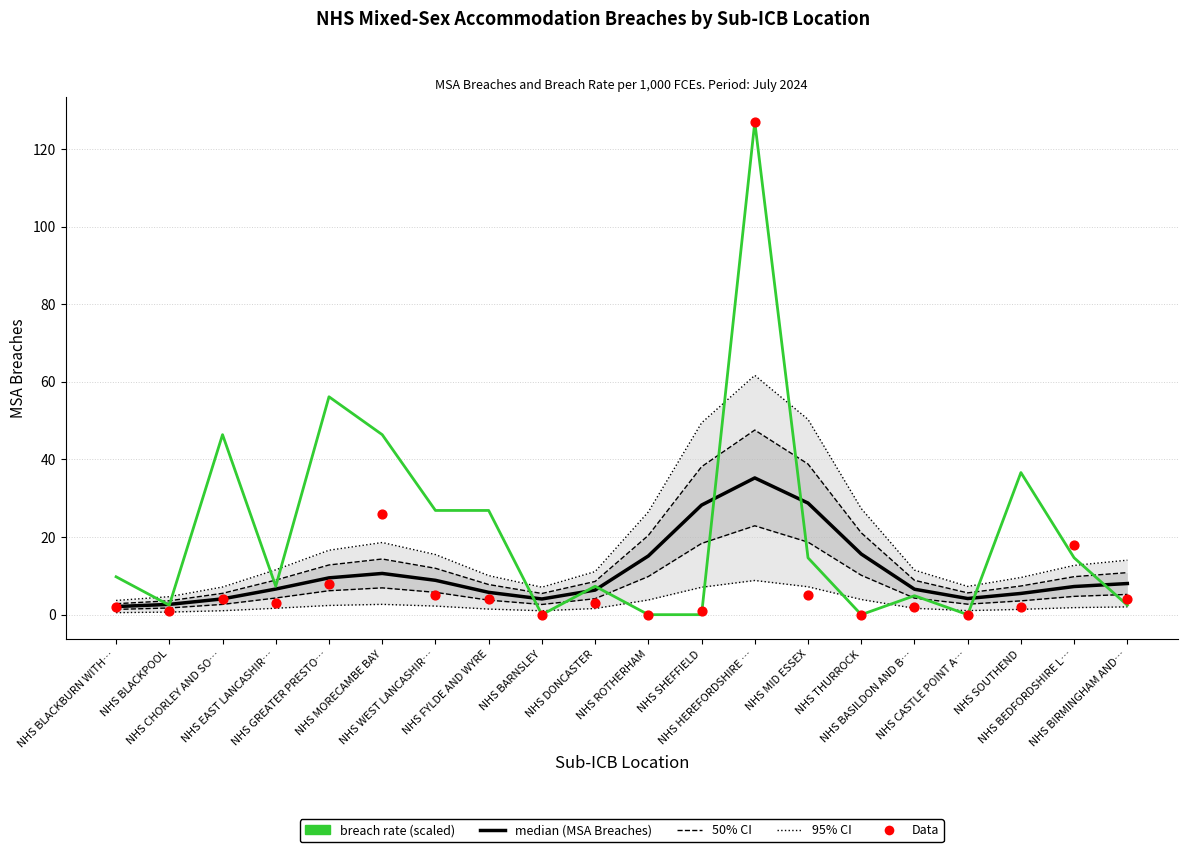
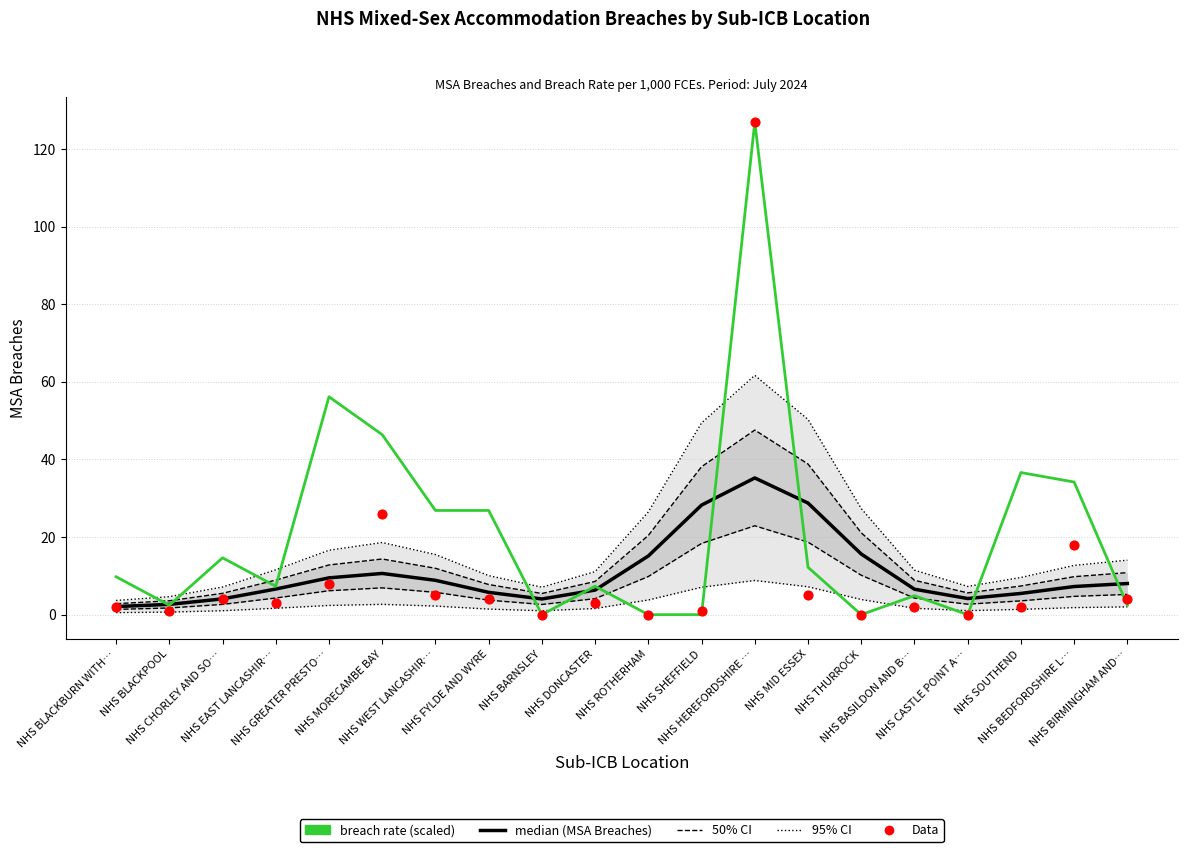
breach rate (scaled), NHS CHORLEY AND SO…: 46 -> 15
breach rate (scaled), NHS MID ESSEX: 15 -> 12
breach rate (scaled), NHS BEDFORDSHIRE L…: 15 -> 34
